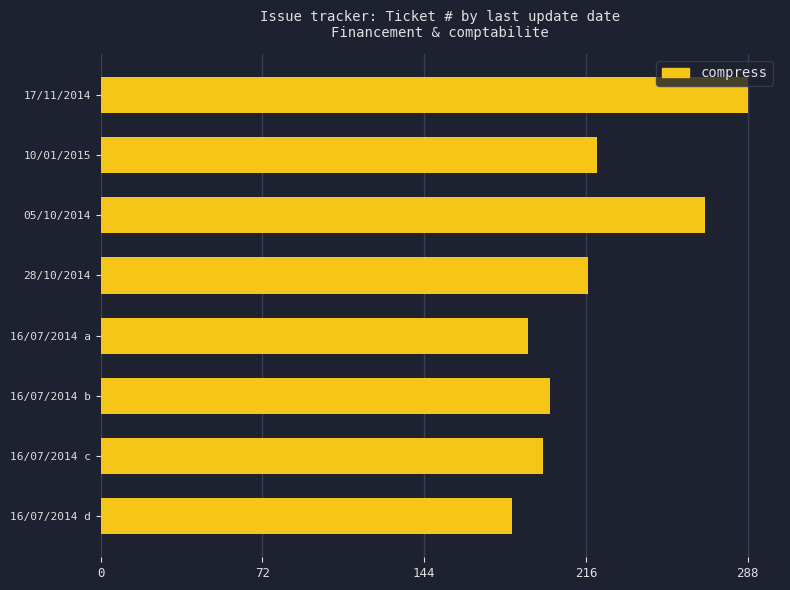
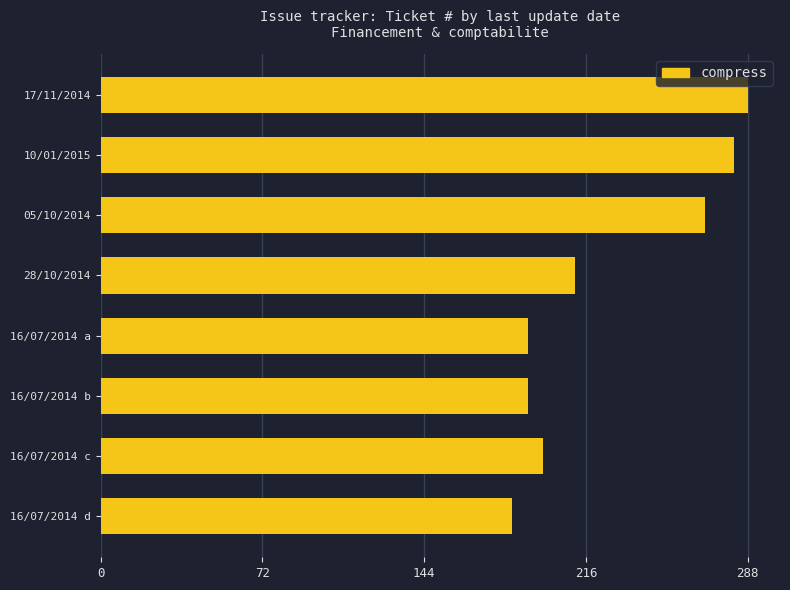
10/01/2015: 221 -> 282
28/10/2014: 217 -> 211
16/07/2014 b: 200 -> 190
